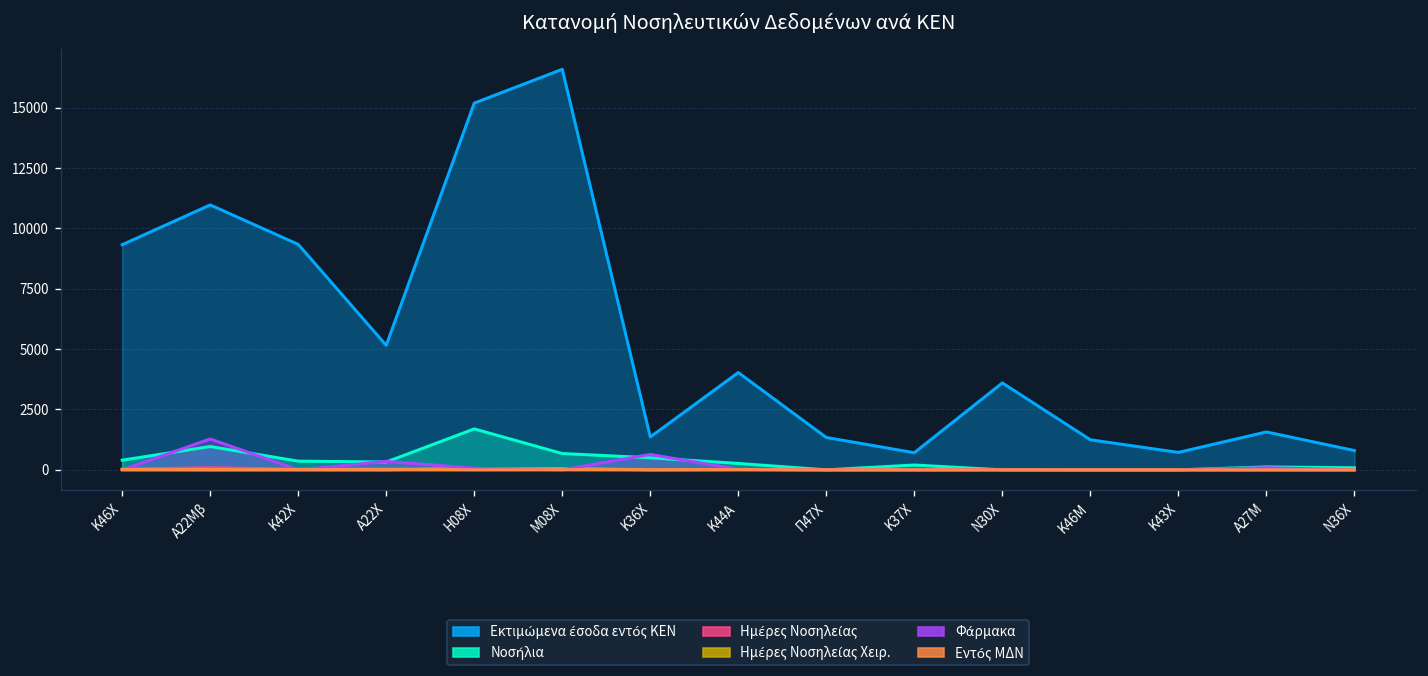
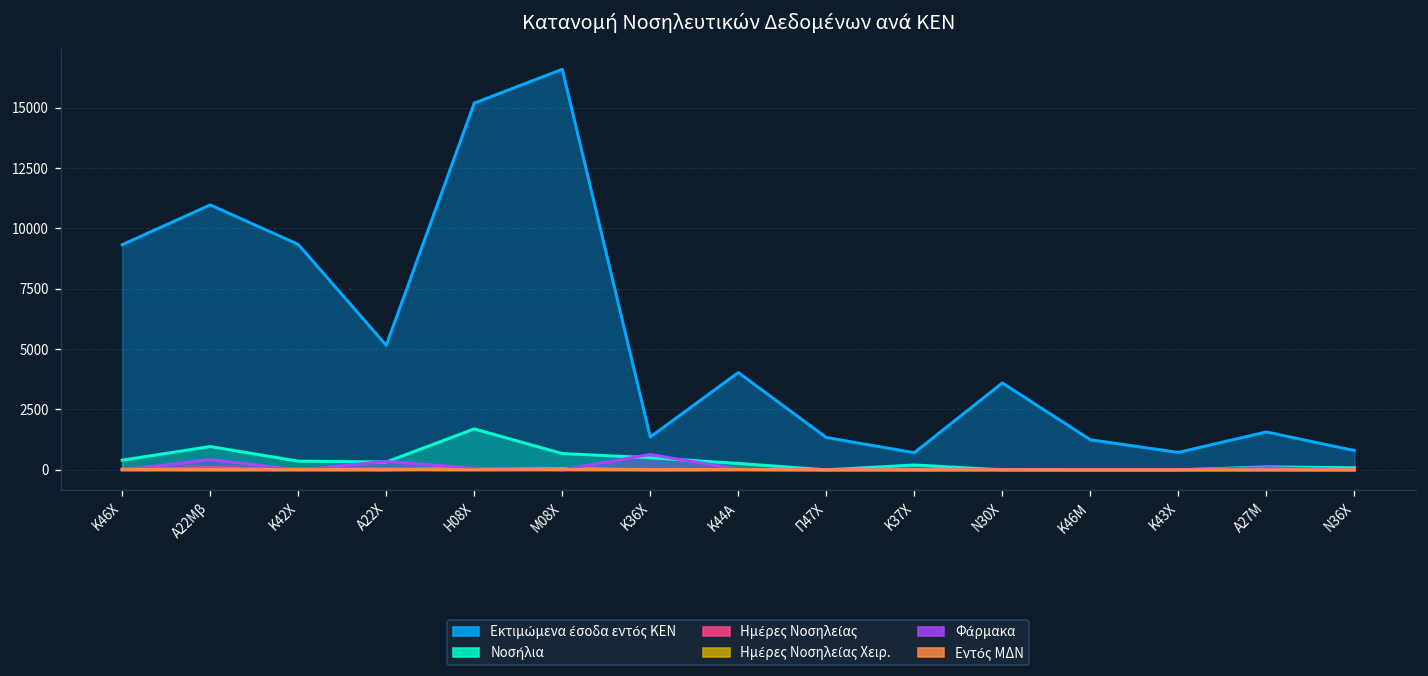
Φάρμακα, Α22Μβ: 1300 -> 400
